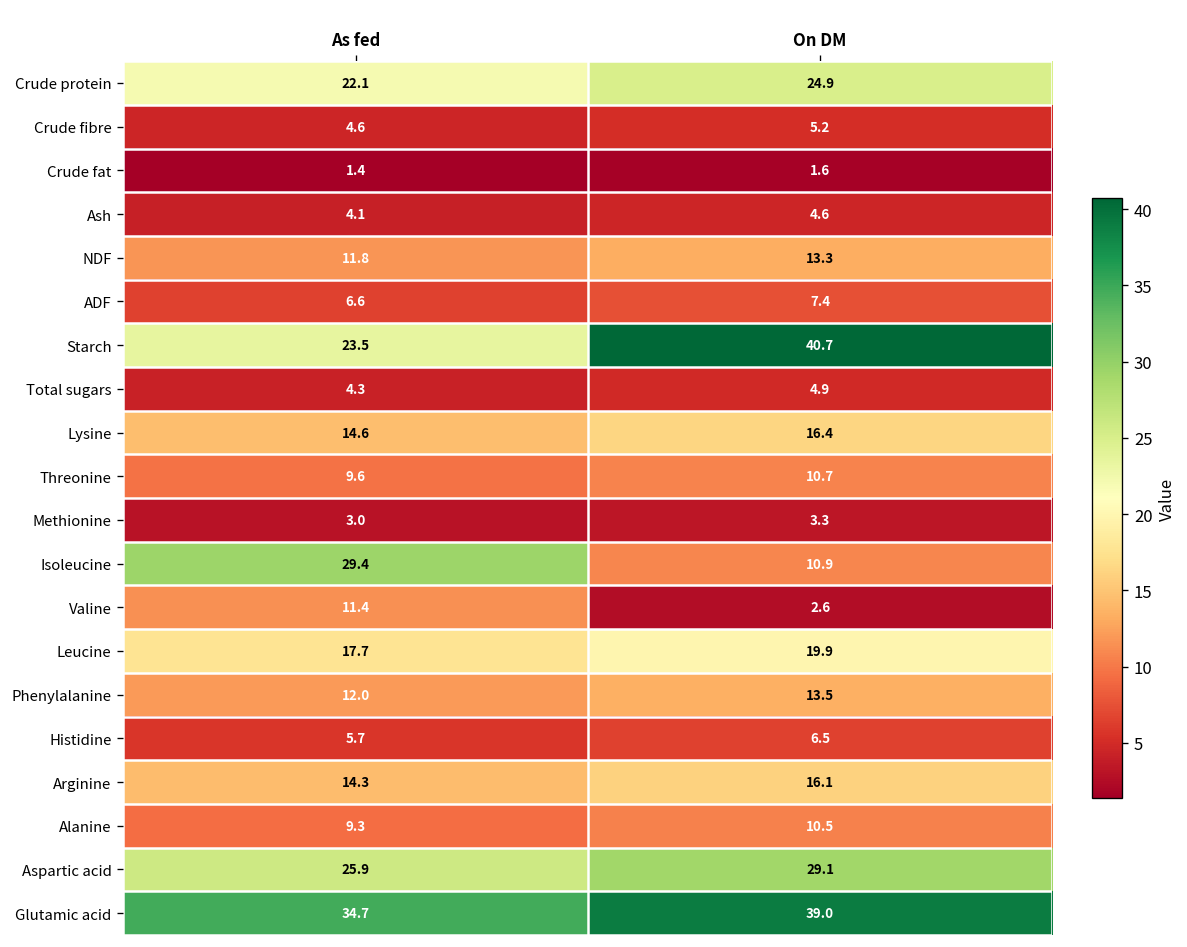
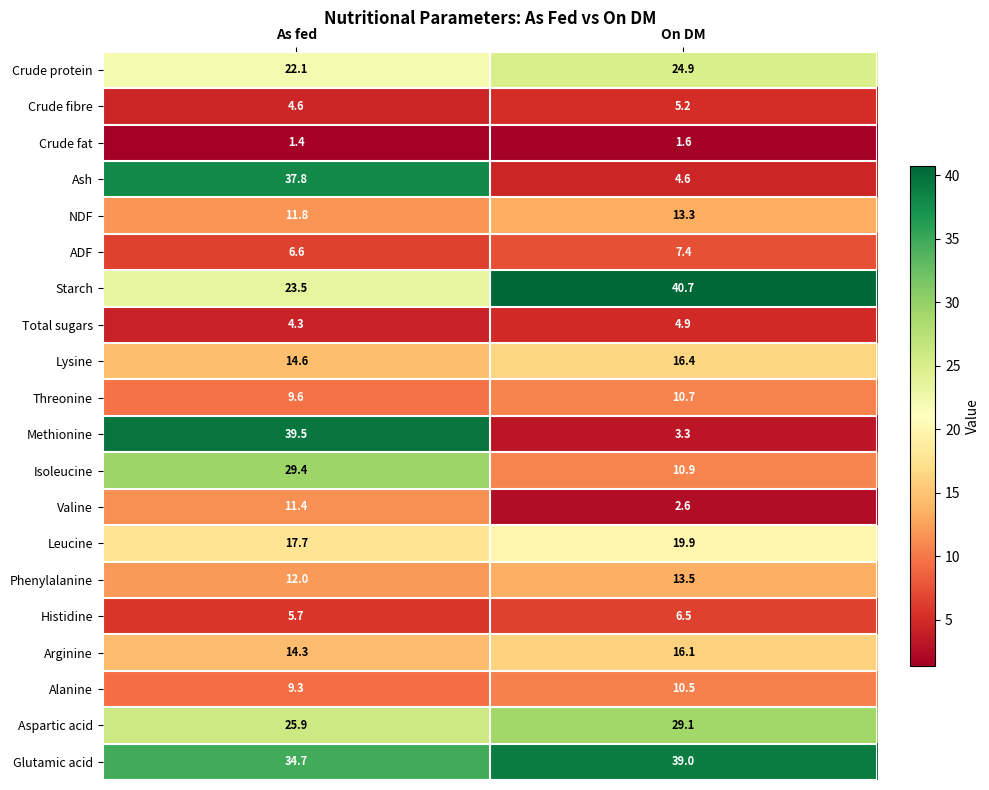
Ash, As fed: 4.1 -> 37.8
Methionine, As fed: 3.0 -> 39.5
